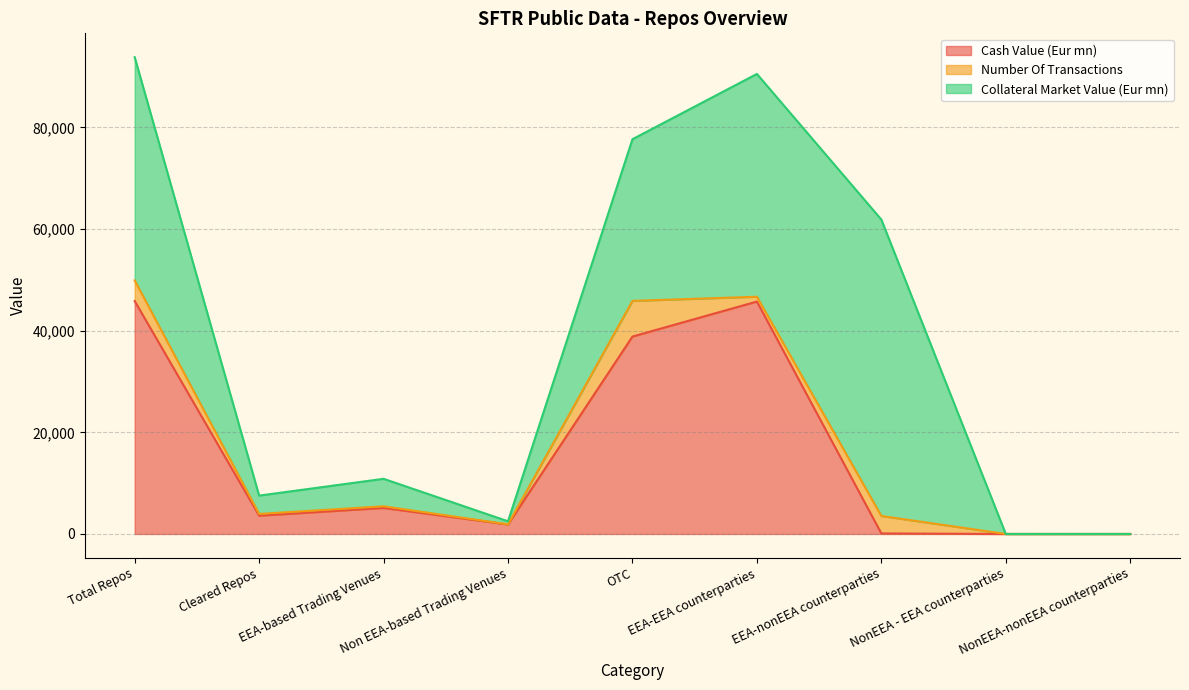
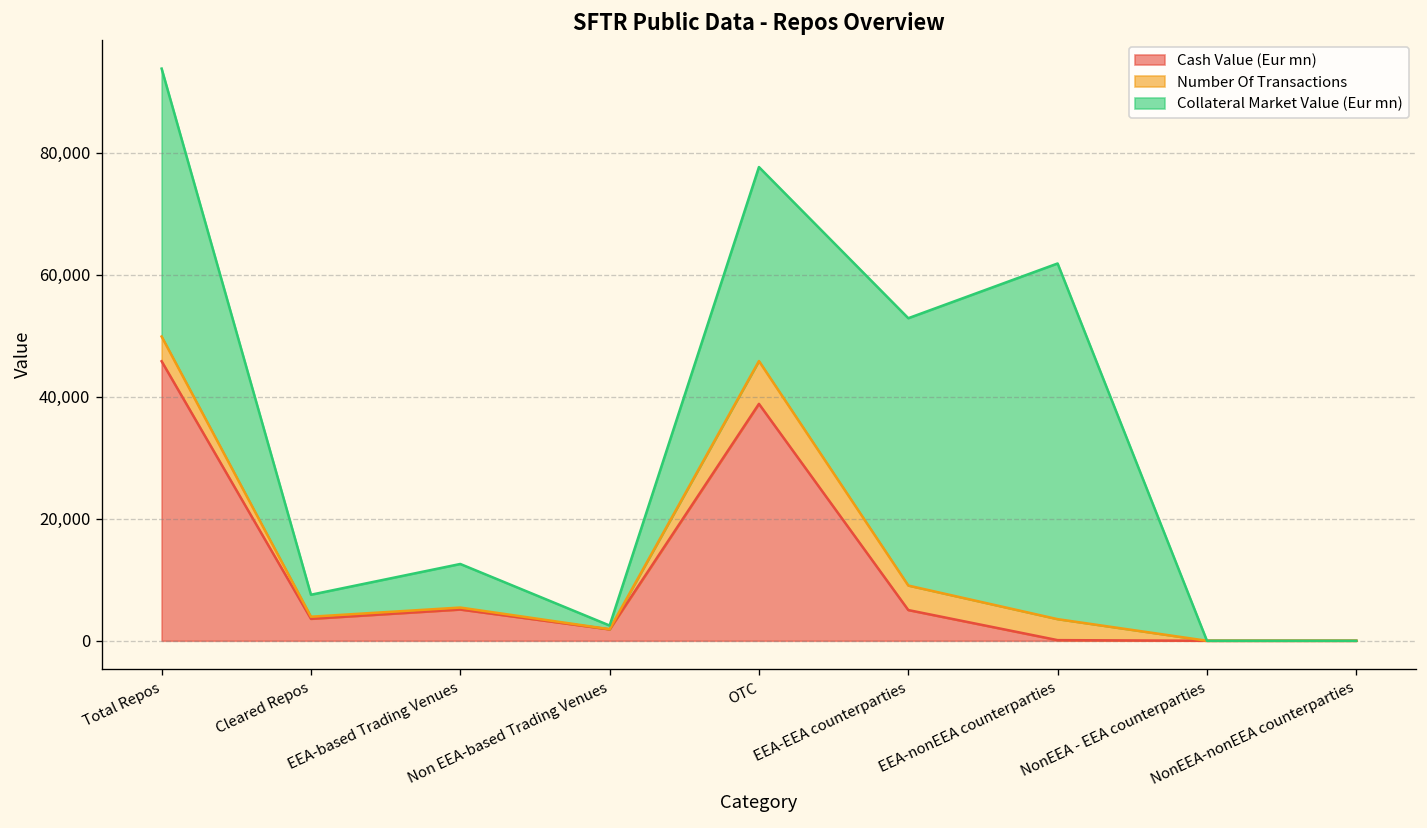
Collateral Market Value (Eur mn), EEA-based Trading Venues: 5,000 -> 7,000
Cash Value (Eur mn), EEA-EEA counterparties: 46,000 -> 5,000
Number Of Transactions, EEA-EEA counterparties: 1,000 -> 4,000
